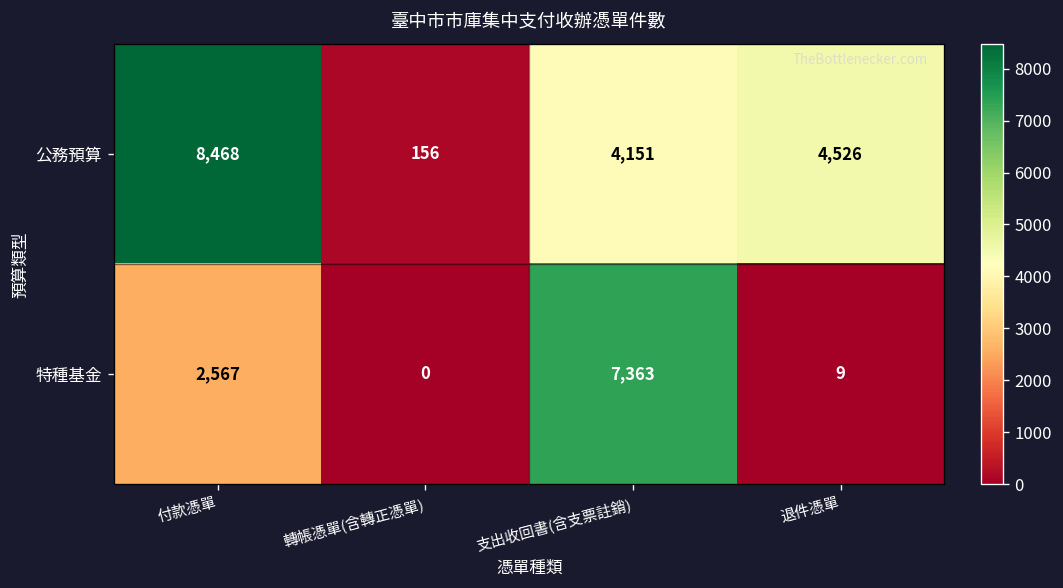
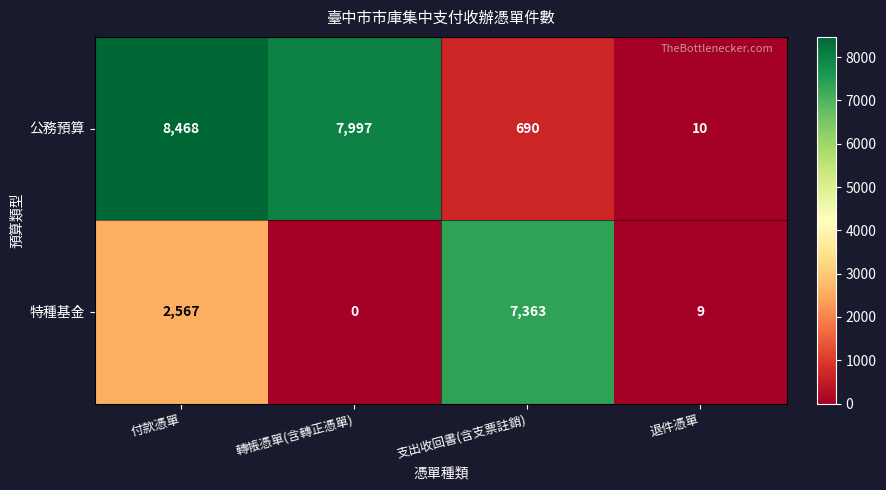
公務預算, 轉帳憑單(含轉正憑單): 156 -> 7,997
公務預算, 支出收回書(含支票註銷): 4,151 -> 690
公務預算, 退件憑單: 4,526 -> 10
